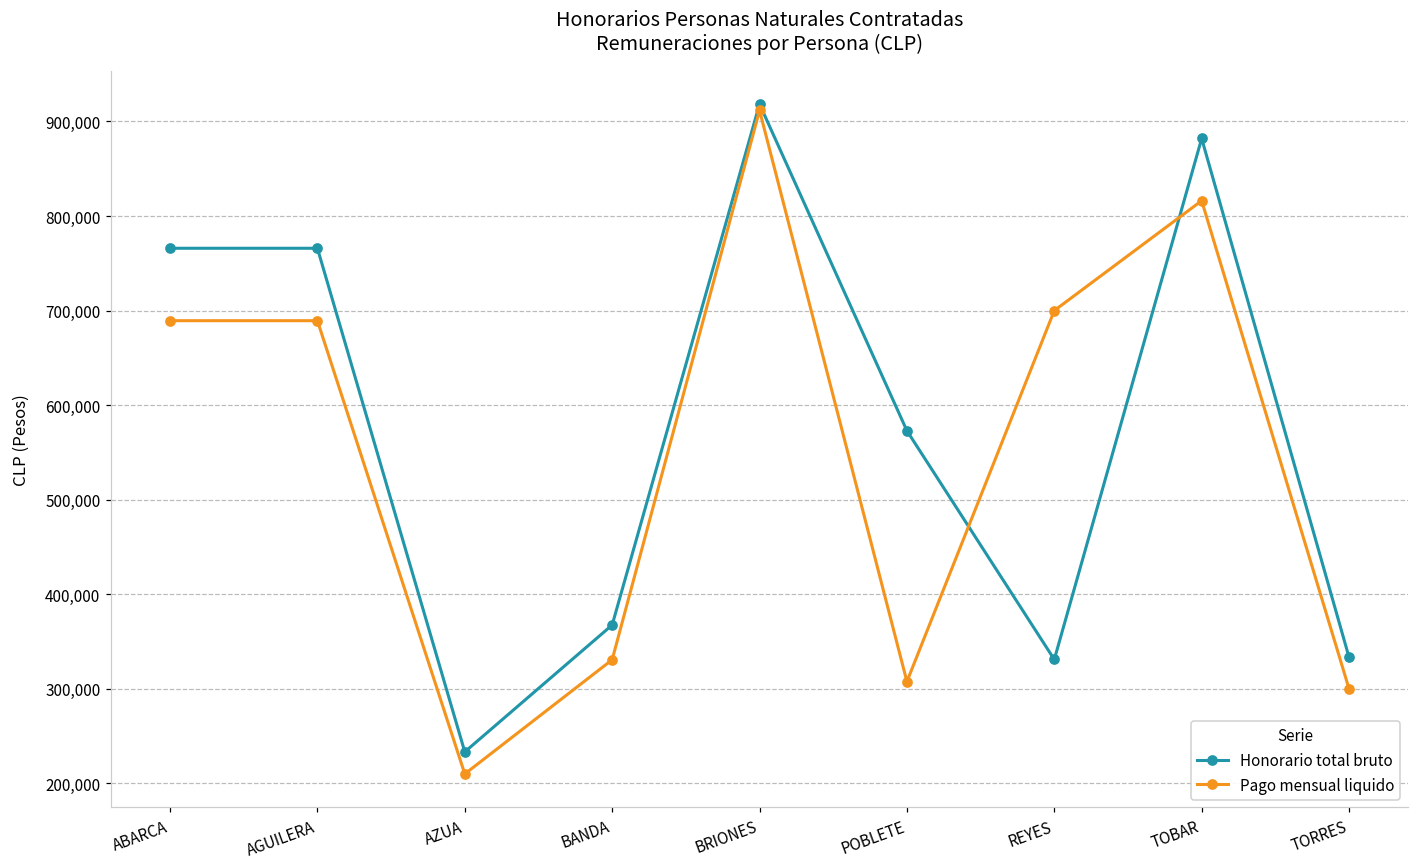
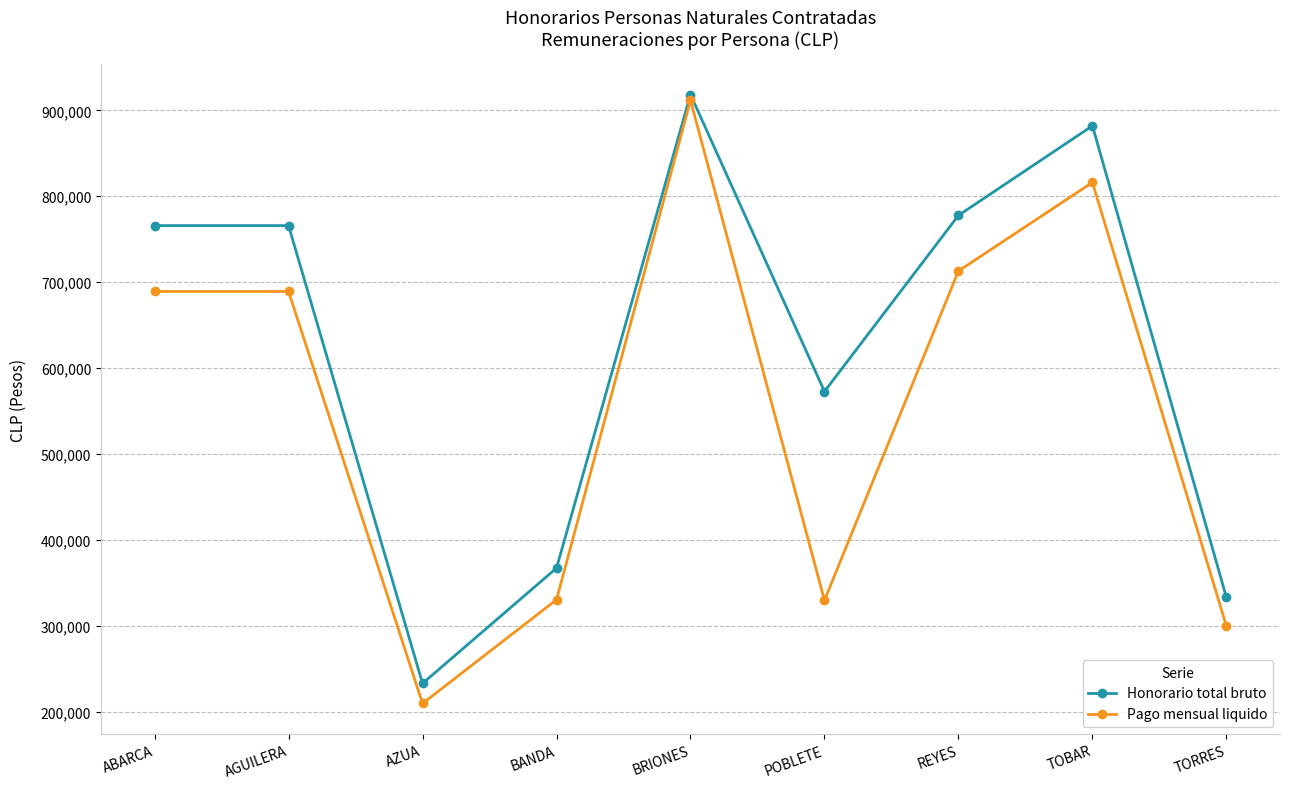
Pago mensual liquido, POBLETE: 310,000 -> 330,000
Honorario total bruto, REYES: 330,000 -> 780,000
Pago mensual liquido, REYES: 700,000 -> 710,000
